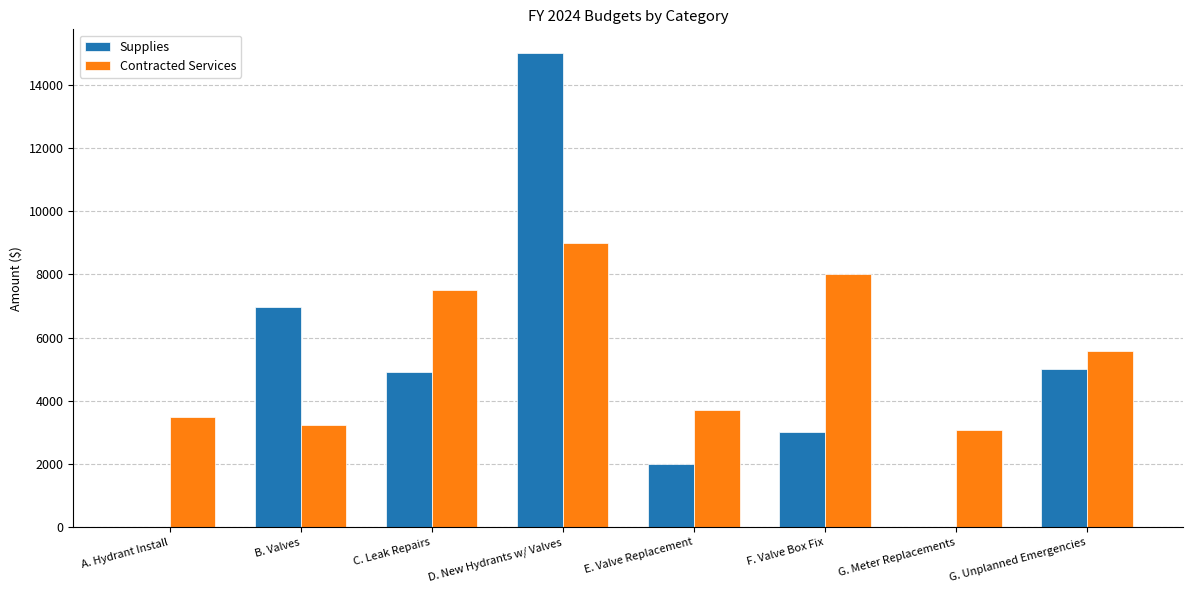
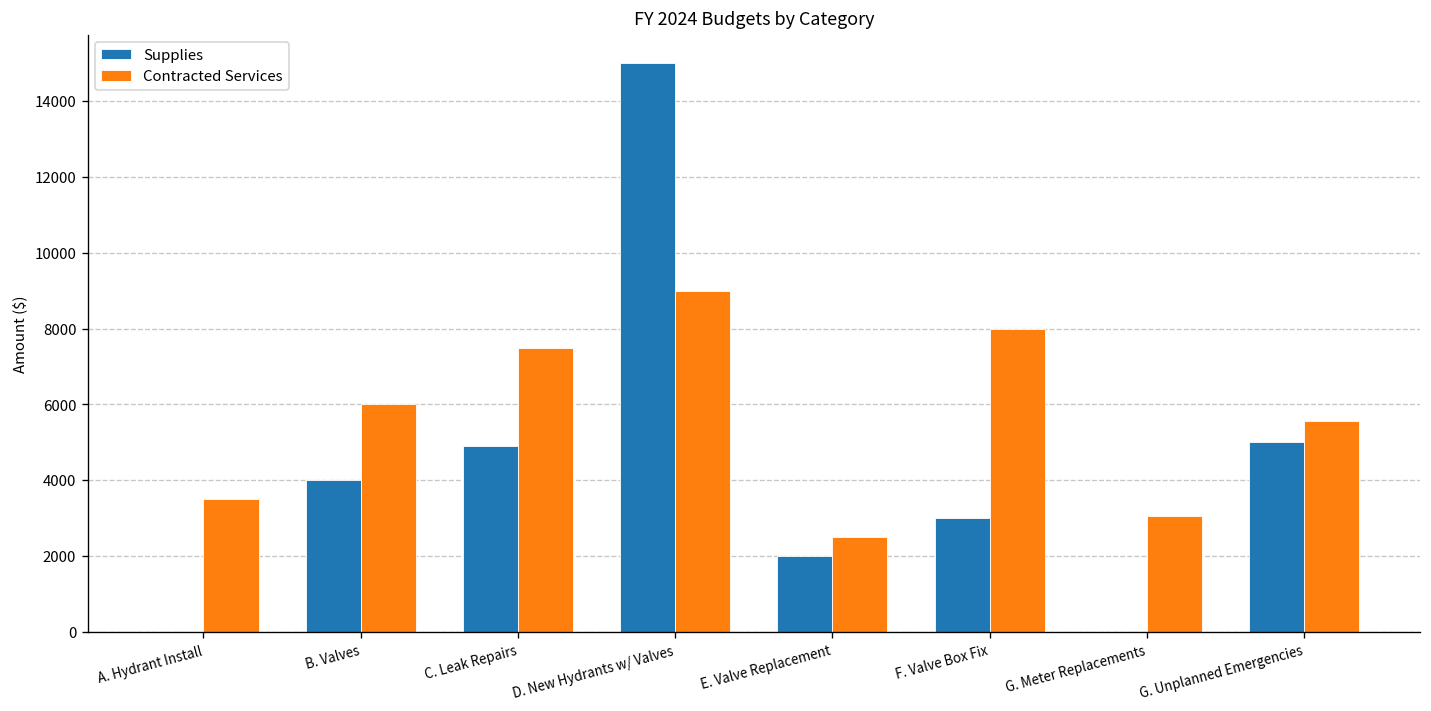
Supplies, B. Valves: 7000 -> 4000
Contracted Services, B. Valves: 3200 -> 6000
Contracted Services, E. Valve Replacement: 3700 -> 2500
